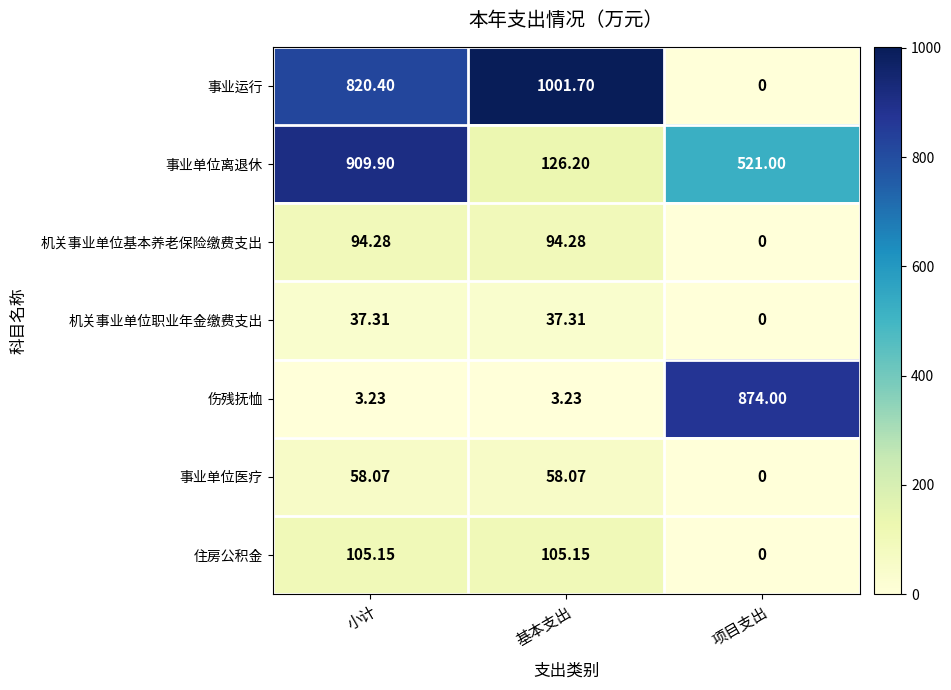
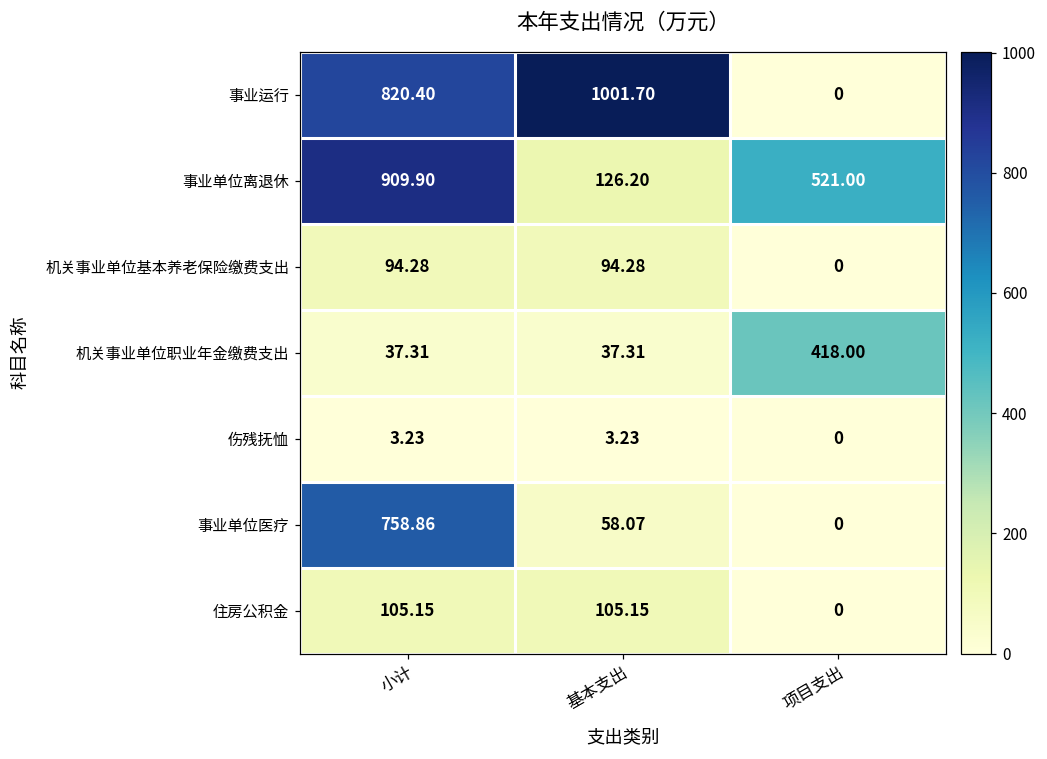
机关事业单位职业年金缴费支出, 项目支出: 0 -> 418.00
伤残抚恤, 项目支出: 874.00 -> 0
事业单位医疗, 小计: 58.07 -> 758.86
